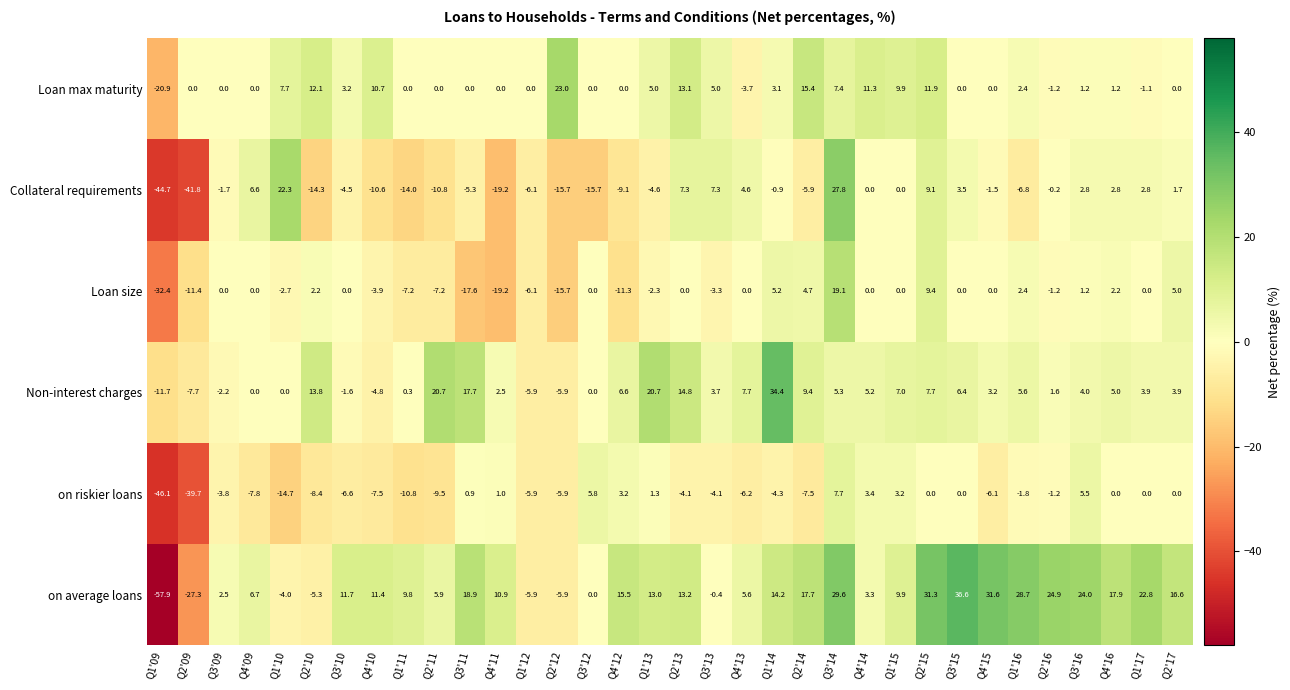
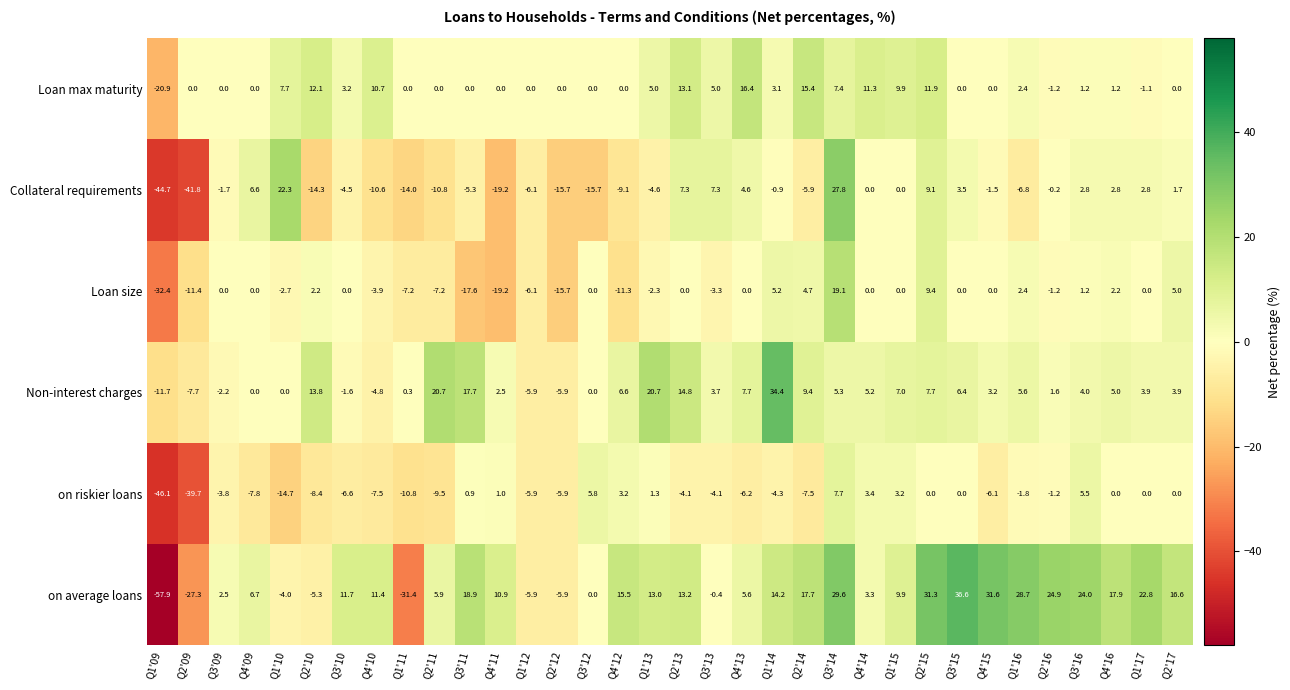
Loan max maturity, Q2'12: 23.0 -> 0.0
Loan max maturity, Q4'13: -3.7 -> 16.4
on average loans, Q1'11: 9.8 -> -31.4
